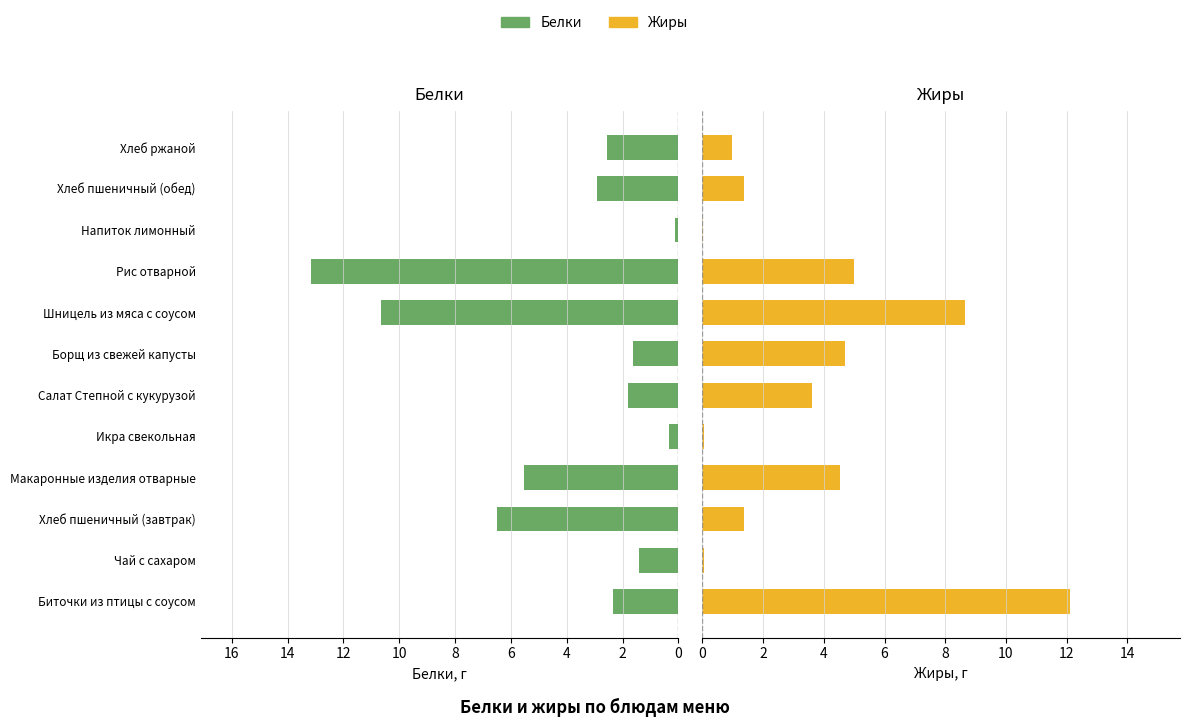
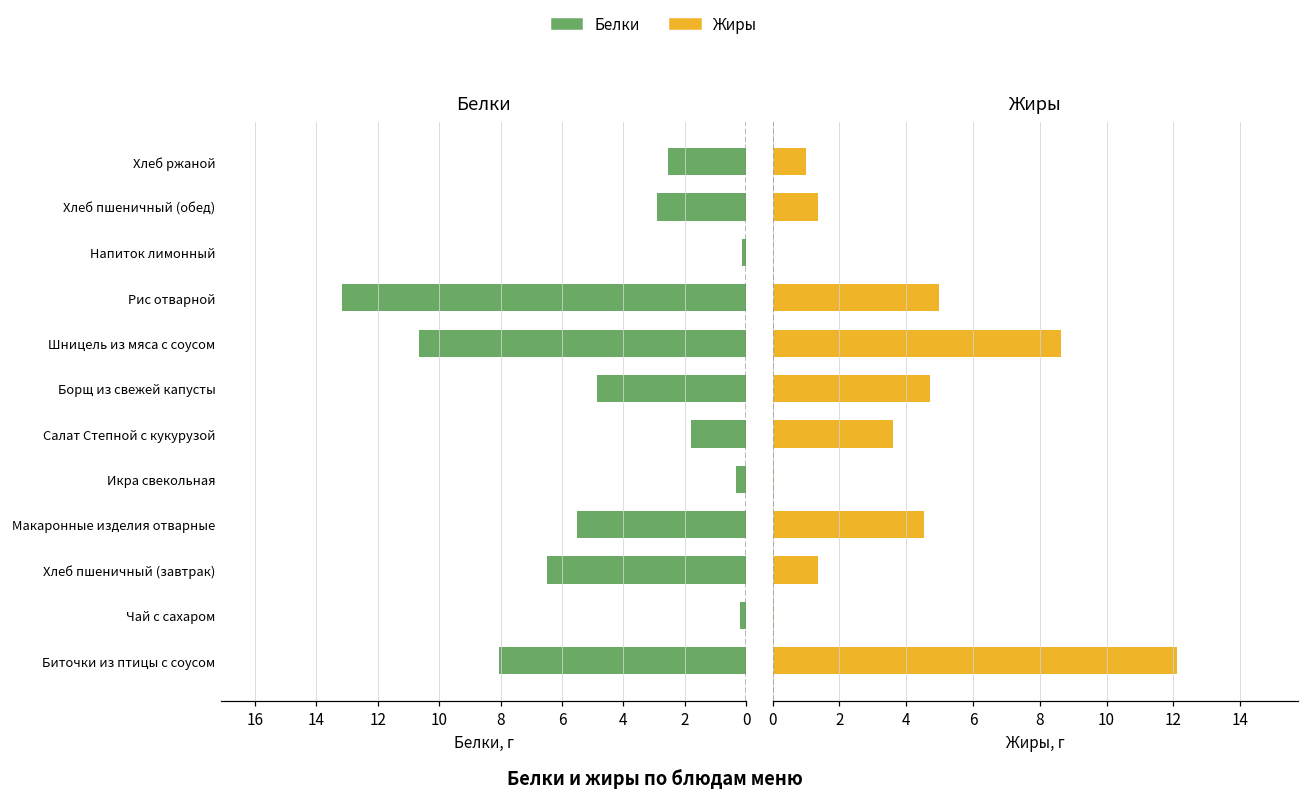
Белки, Борщ из свежей капусты: 1.6 -> 4.9
Белки, Чай с сахаром: 1.4 -> 0.2
Белки, Биточки из птицы с соусом: 2.3 -> 8.0
